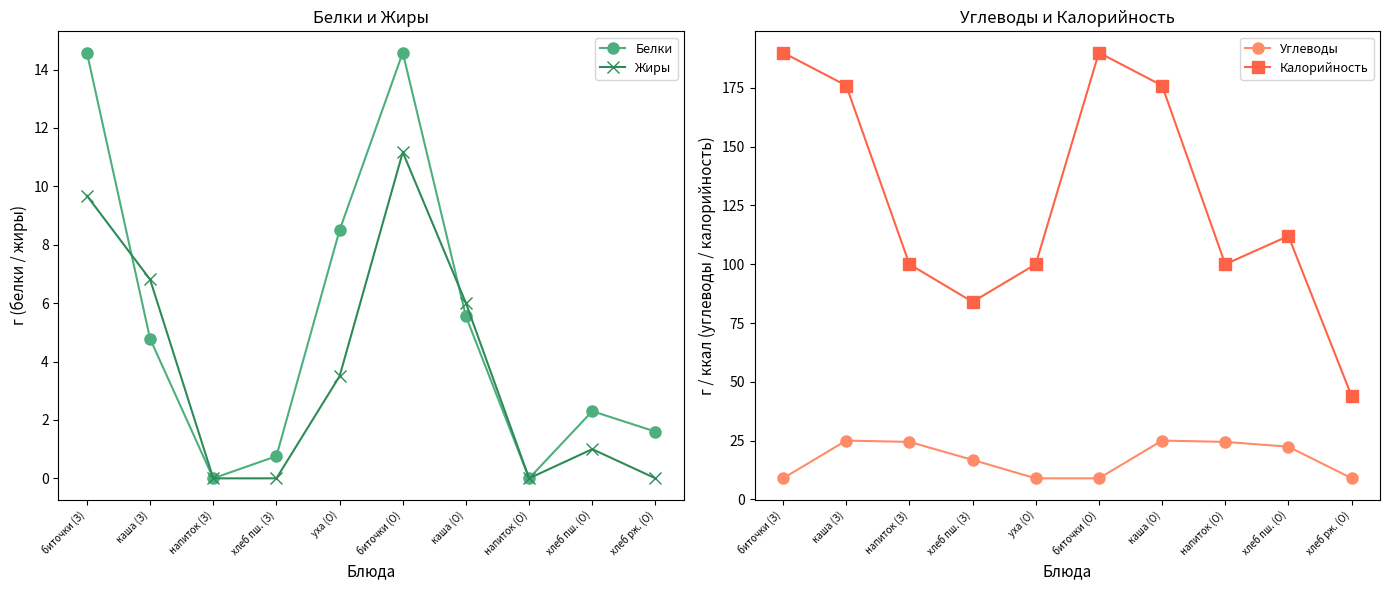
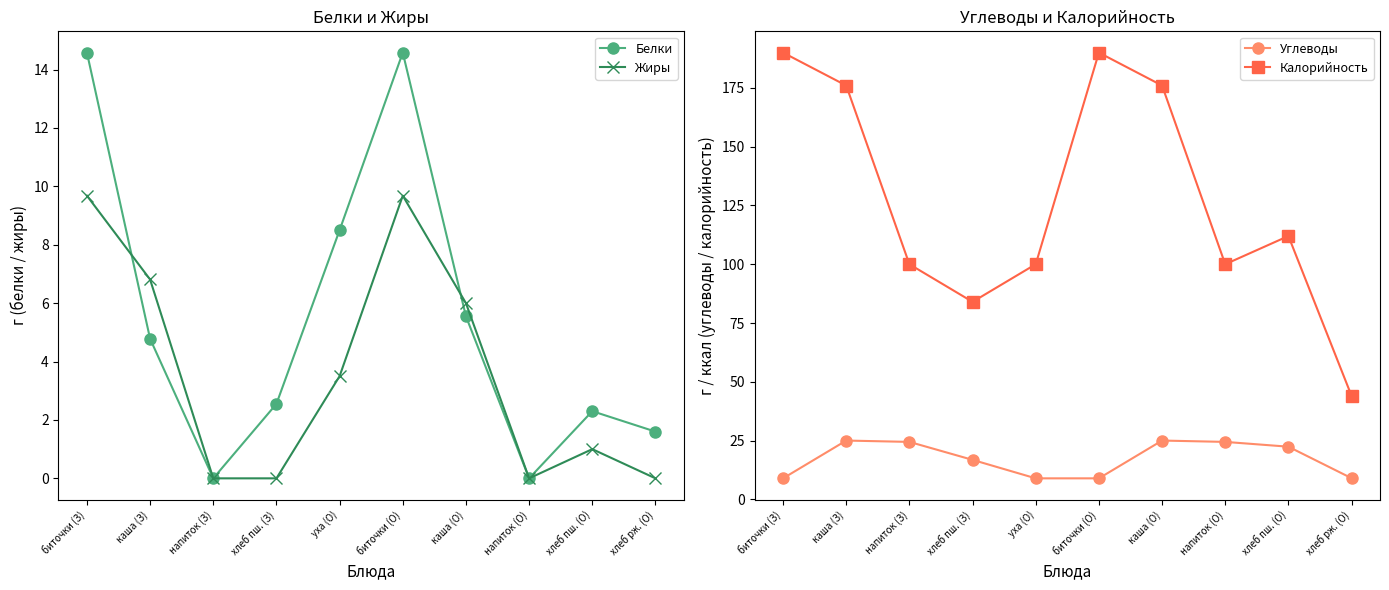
Белки и Жиры, Белки, хлеб пш. (З): 0.8 -> 2.6
Белки и Жиры, Жиры, биточки (О): 11.2 -> 9.7
